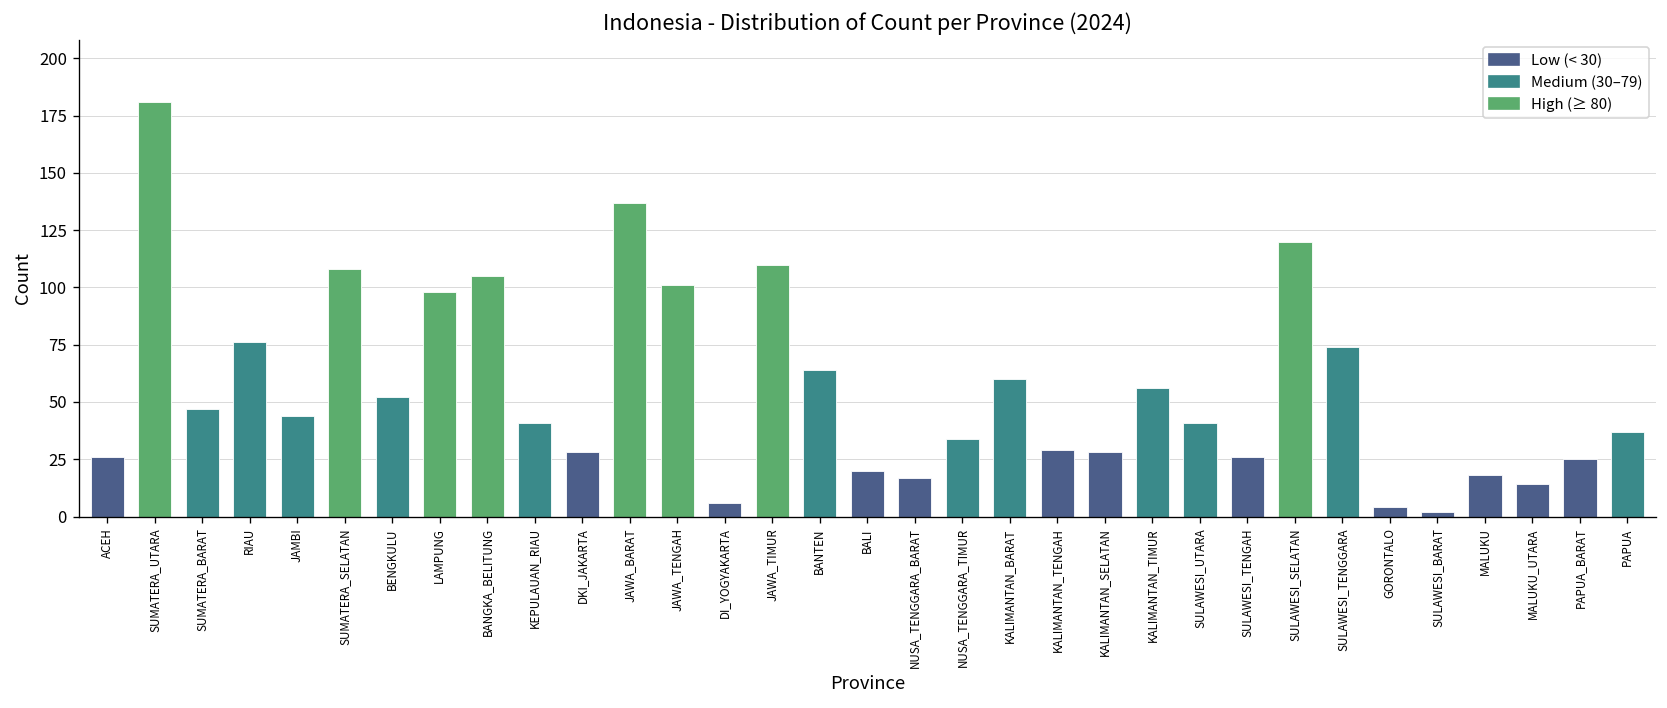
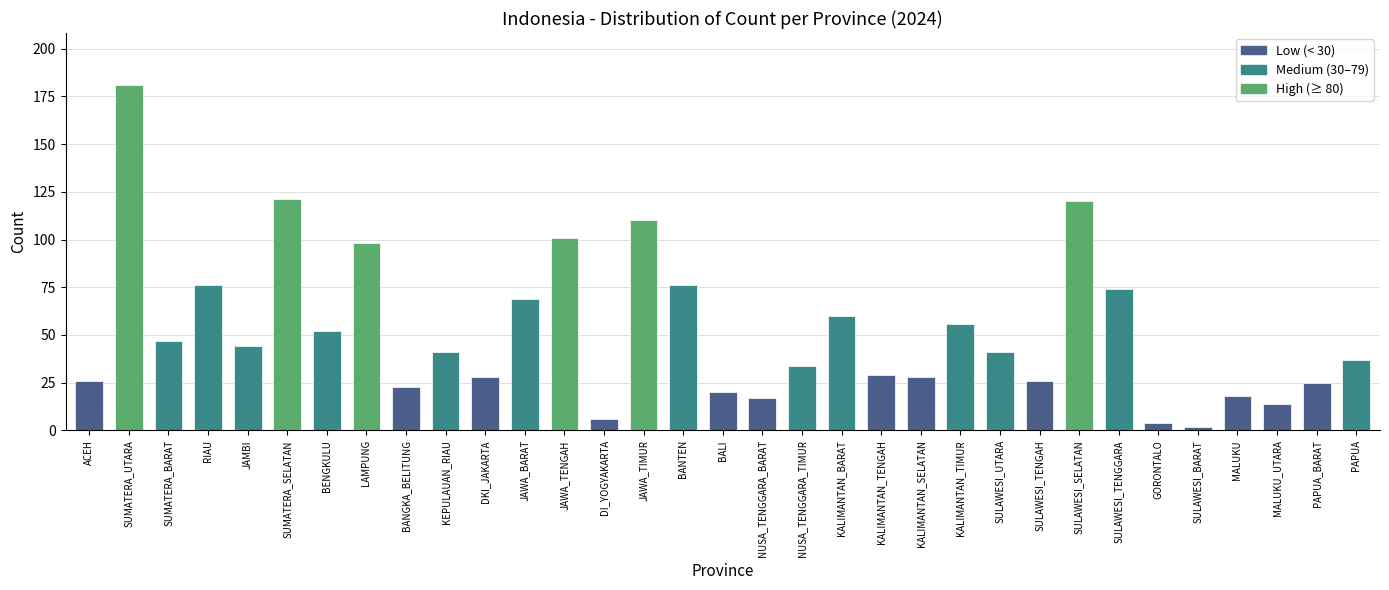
SUMATERA_SELATAN: 108 -> 121
BANGKA_BELITUNG: 105 -> 23
JAWA_BARAT: 137 -> 69
BANTEN: 64 -> 76
